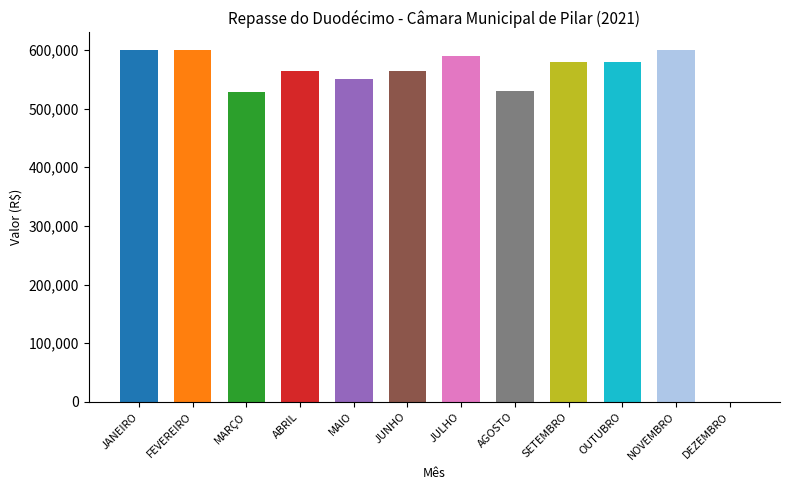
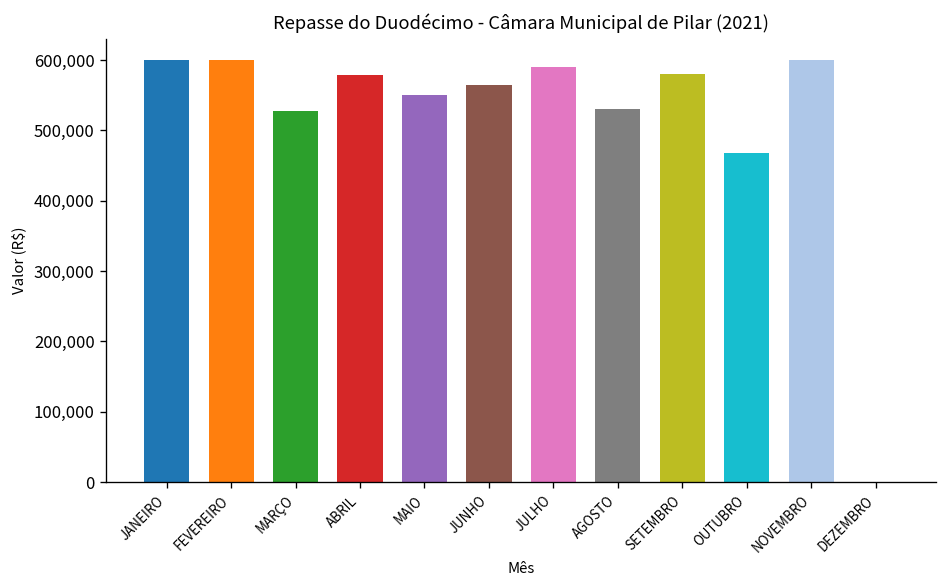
ABRIL: 560,000 -> 580,000
OUTUBRO: 580,000 -> 470,000
